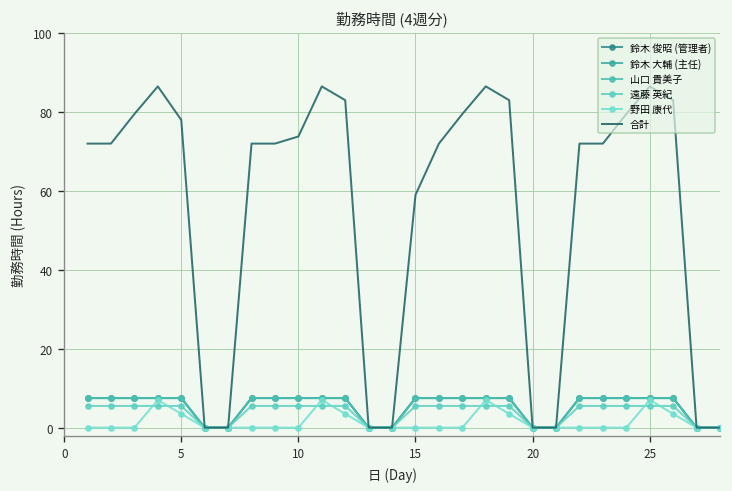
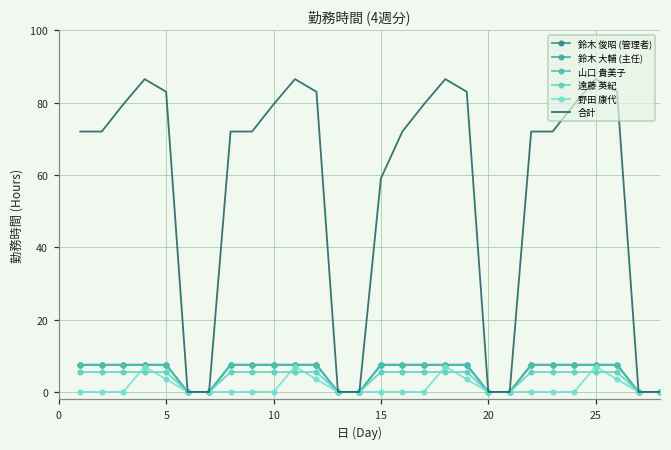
合計, 5: 78 -> 83
合計, 10: 74 -> 80
